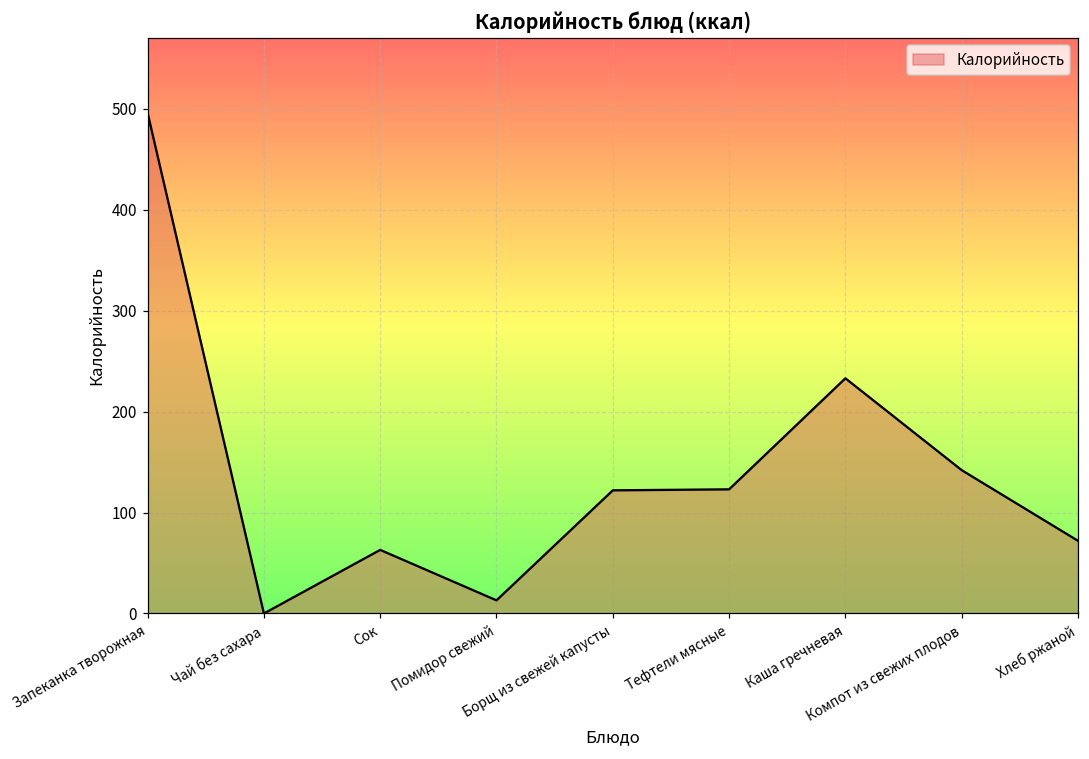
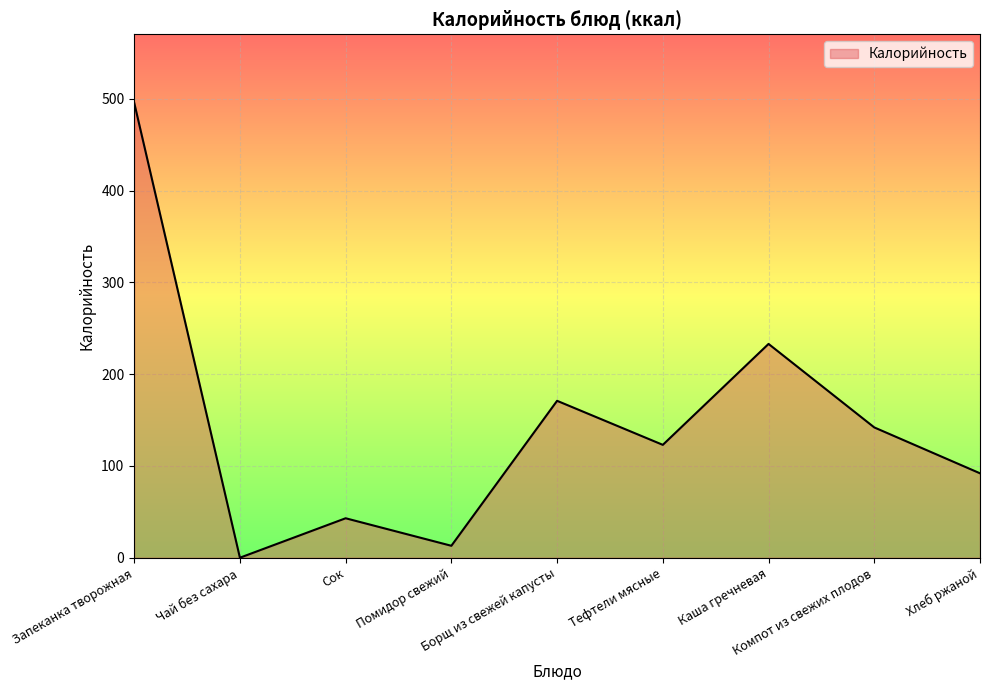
Сок: 60 -> 40
Борщ из свежей капусты: 120 -> 170
Хлеб ржаной: 70 -> 90
